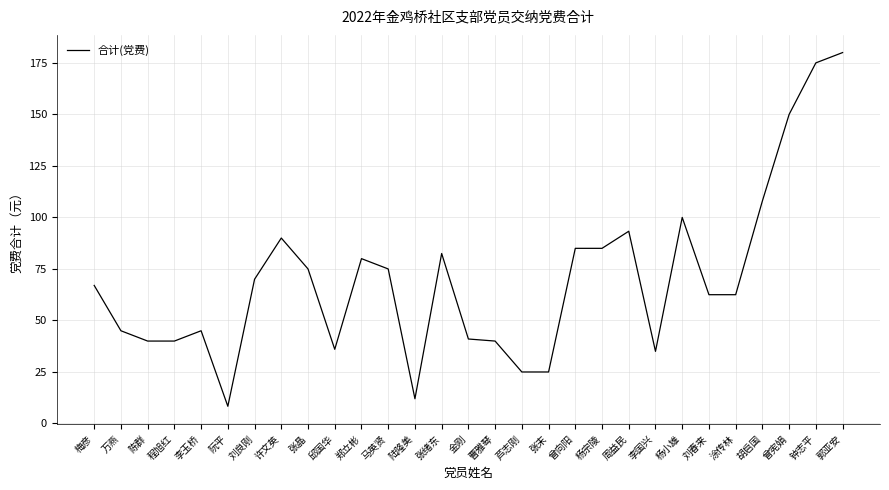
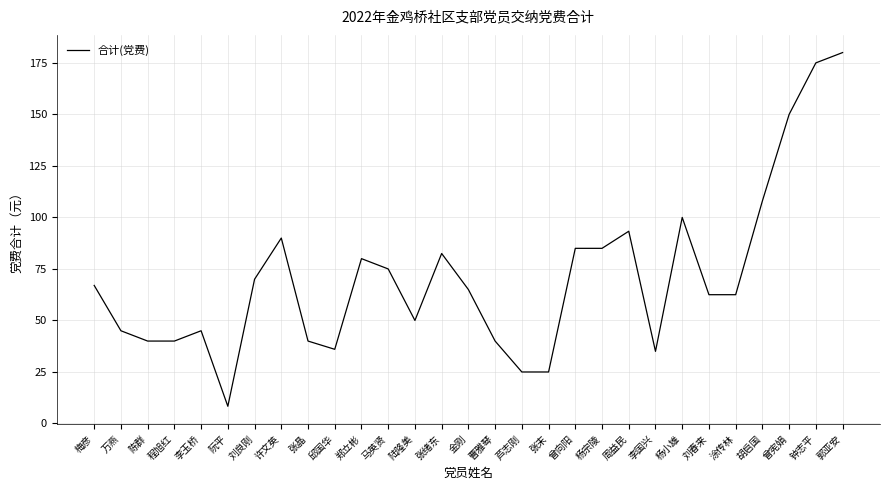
张晶: 75 -> 40
陆隆美: 12 -> 50
金刚: 41 -> 65
